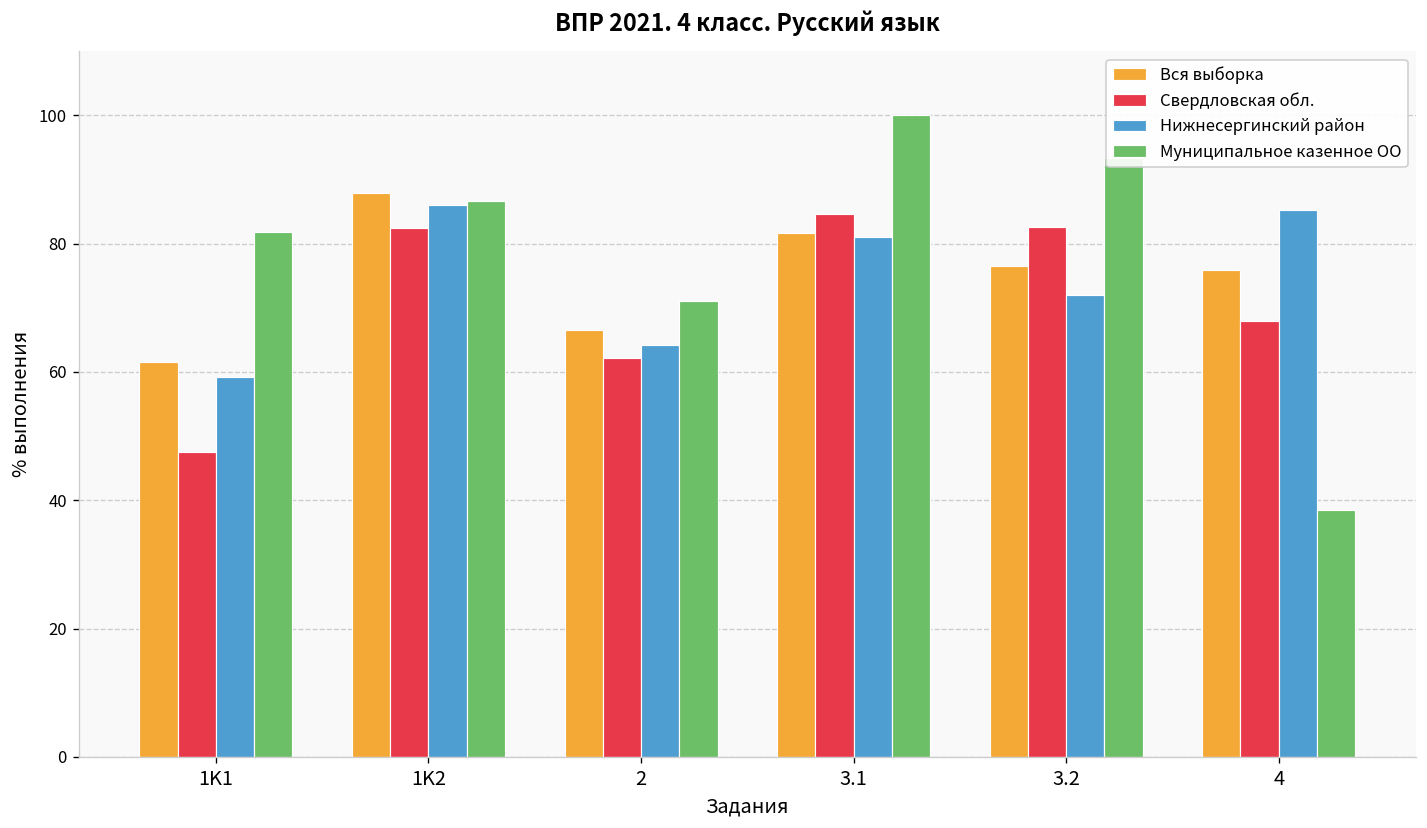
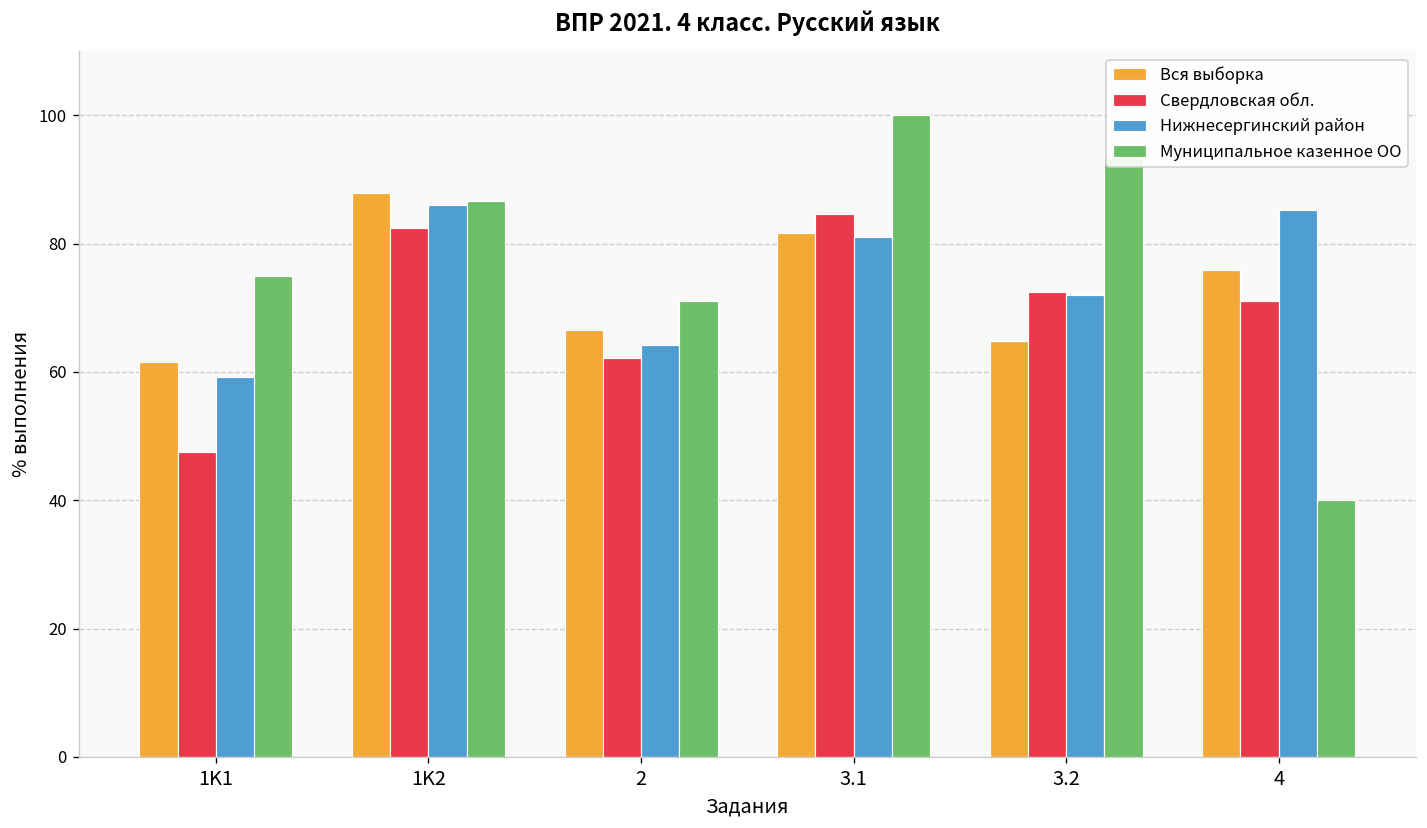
Муниципальное казенное ОО, 1K1: 82 -> 75
Вся выборка, 3.2: 77 -> 65
Свердловская обл., 3.2: 83 -> 72
Свердловская обл., 4: 68 -> 71
Муниципальное казенное ОО, 4: 39 -> 40
